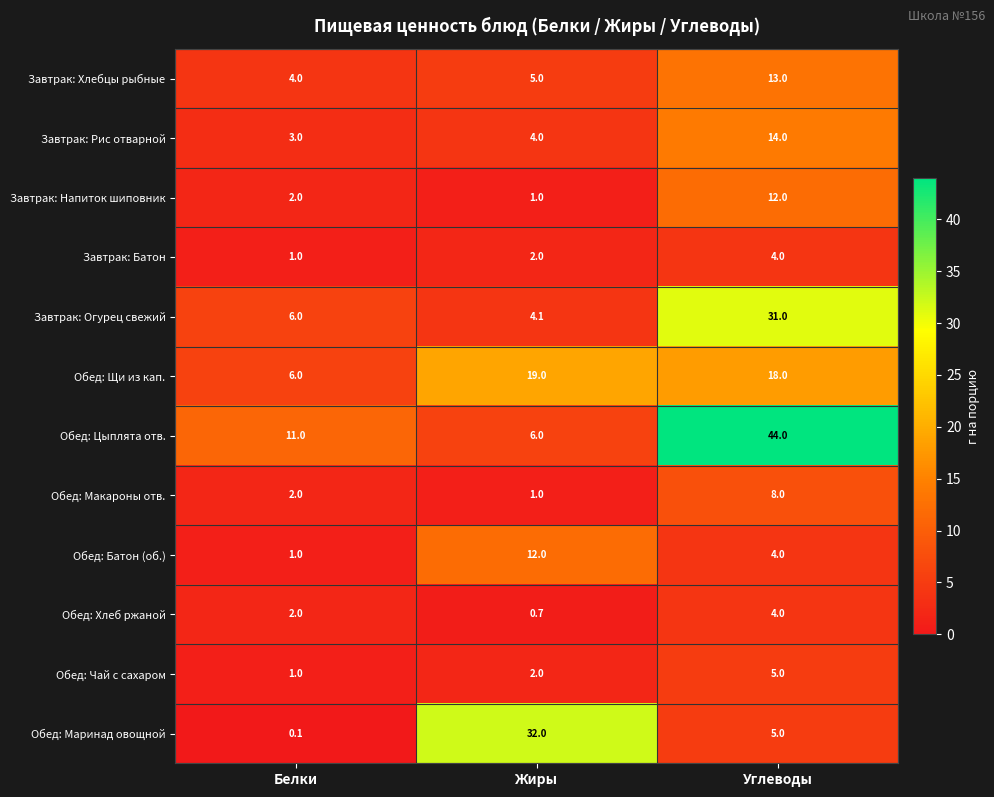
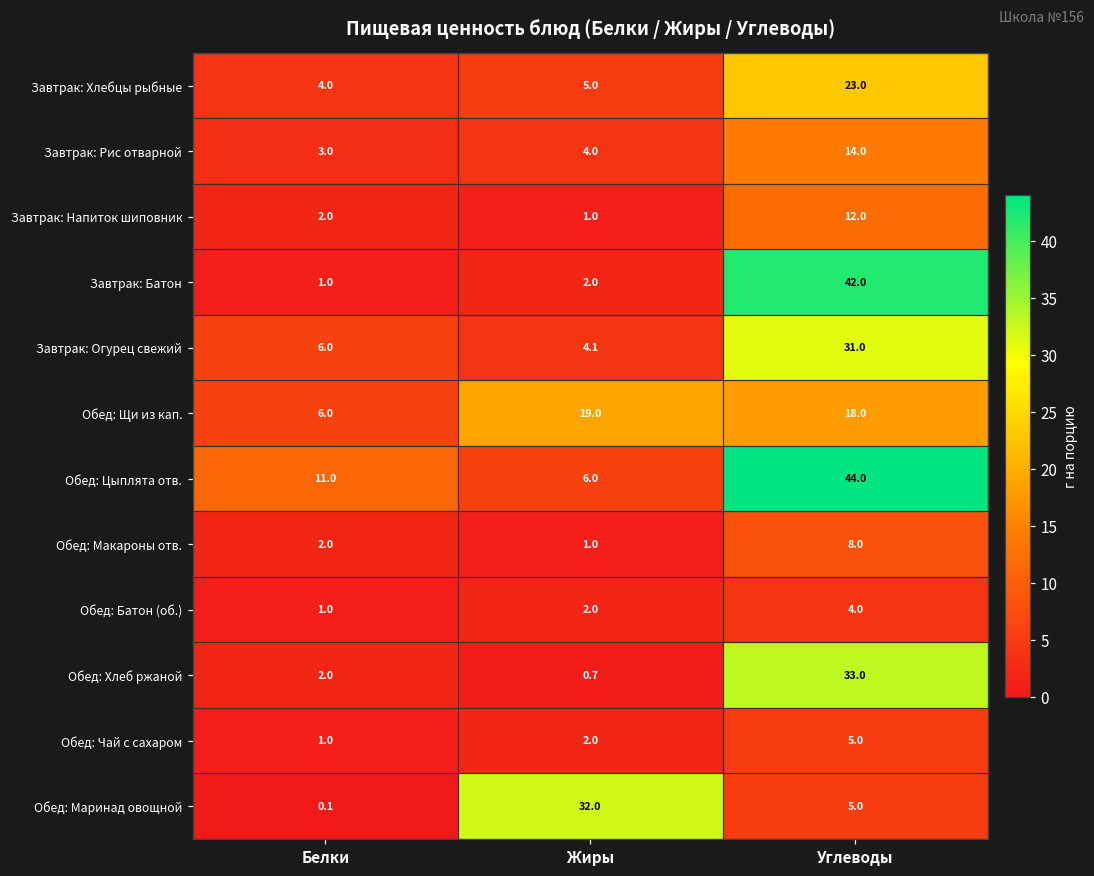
Завтрак: Хлебцы рыбные, Углеводы: 13.0 -> 23.0
Завтрак: Батон, Углеводы: 4.0 -> 42.0
Обед: Батон (об.), Жиры: 12.0 -> 2.0
Обед: Хлеб ржаной, Углеводы: 4.0 -> 33.0
